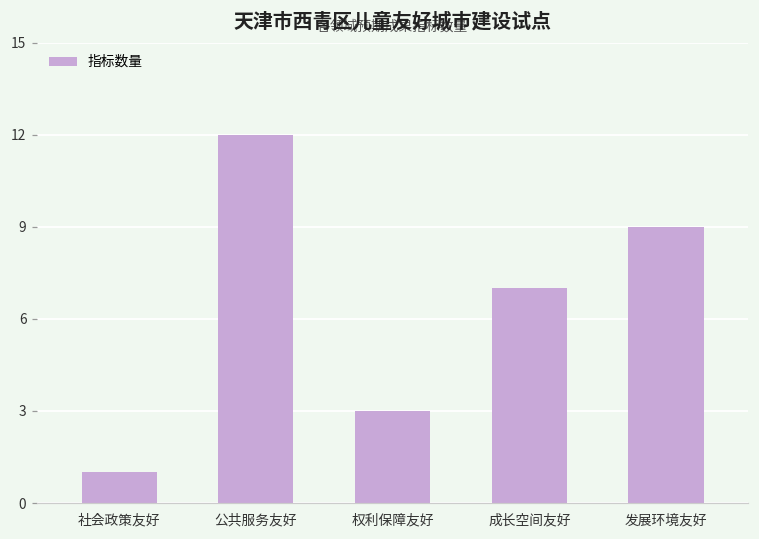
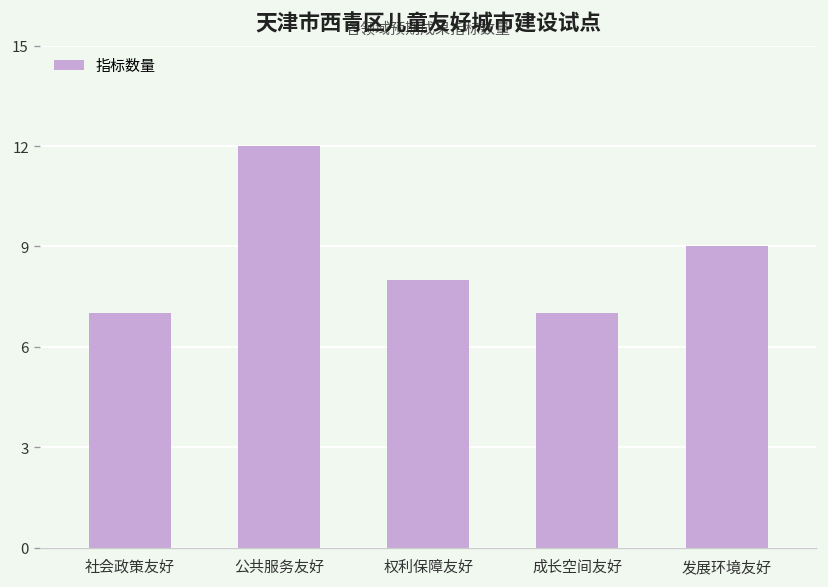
社会政策友好: 1 -> 7
权利保障友好: 3 -> 8
